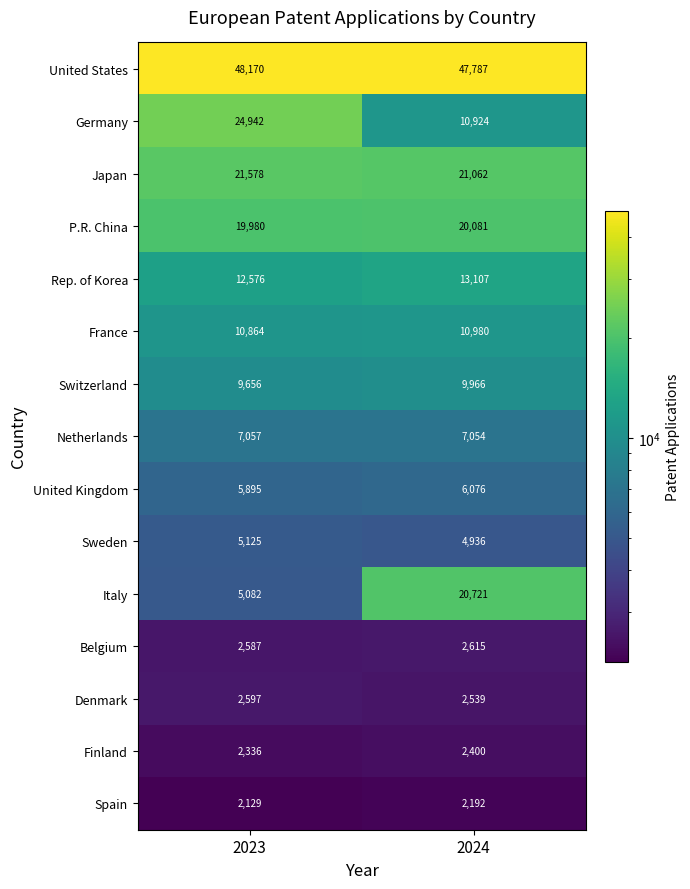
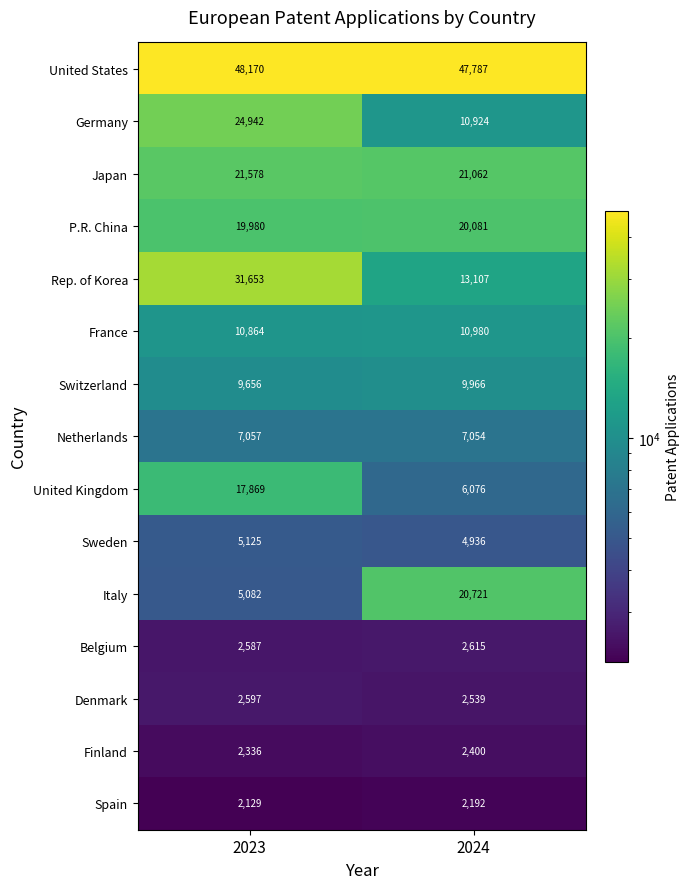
Rep. of Korea, 2023: 12,576 -> 31,653
United Kingdom, 2023: 5,895 -> 17,869
